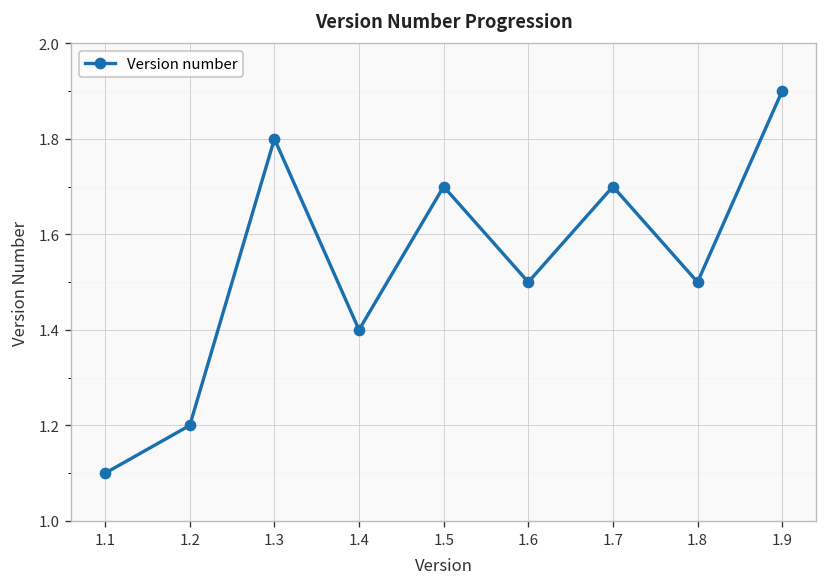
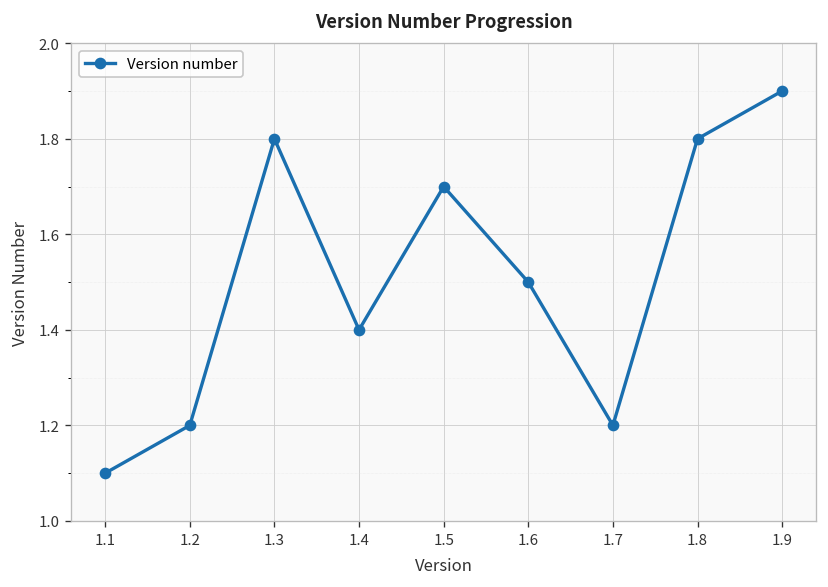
1.7: 1.7 -> 1.2
1.8: 1.5 -> 1.8
